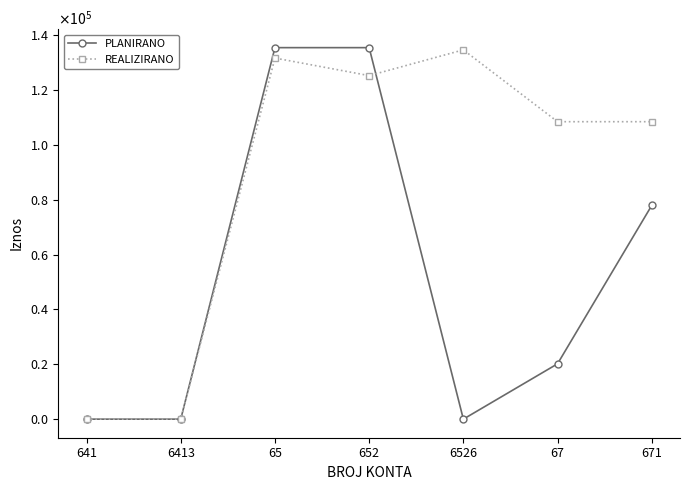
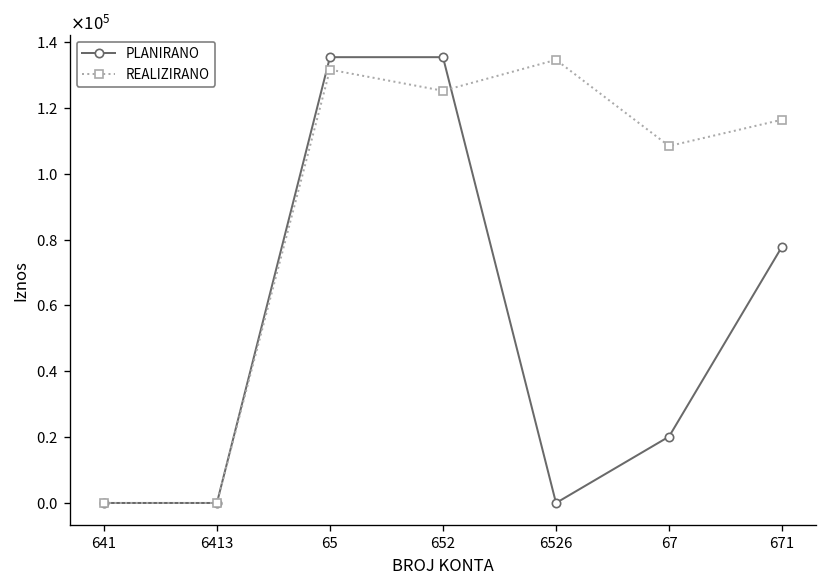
REALIZIRANO, 671: 108000 -> 116000
